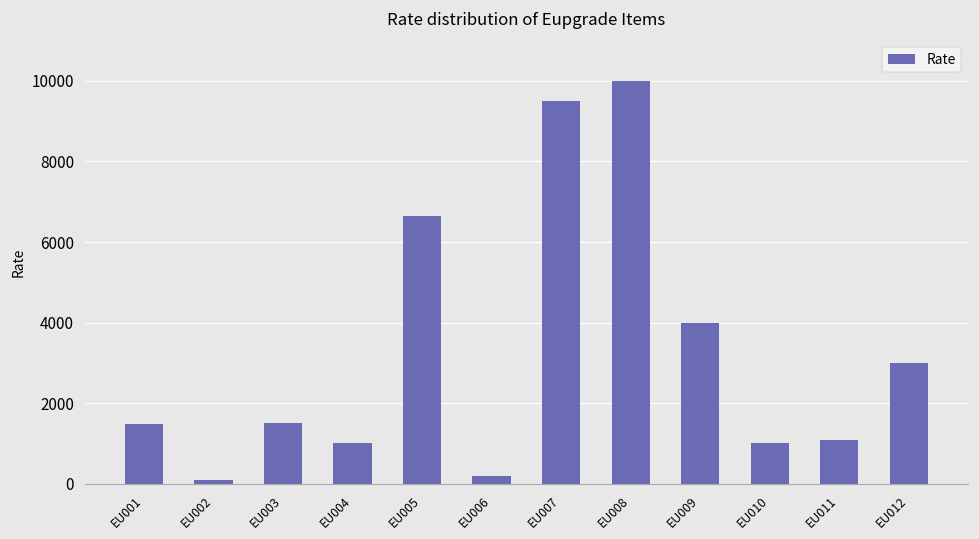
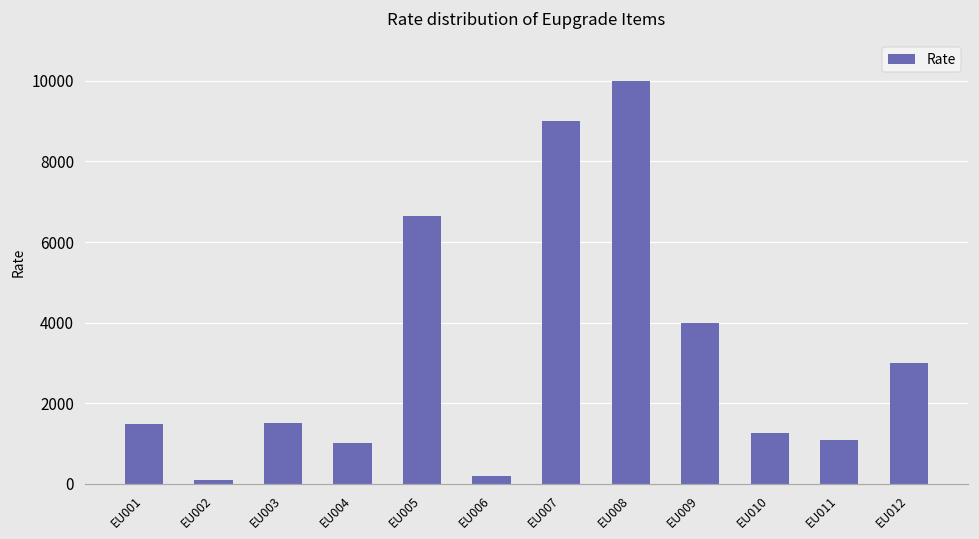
EU007: 9500 -> 9000
EU010: 1000 -> 1300
